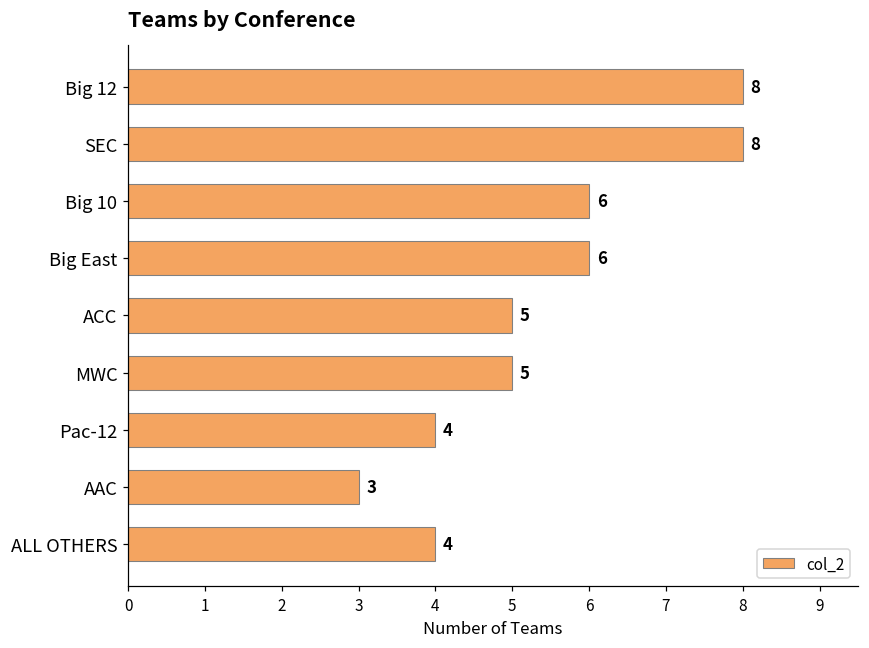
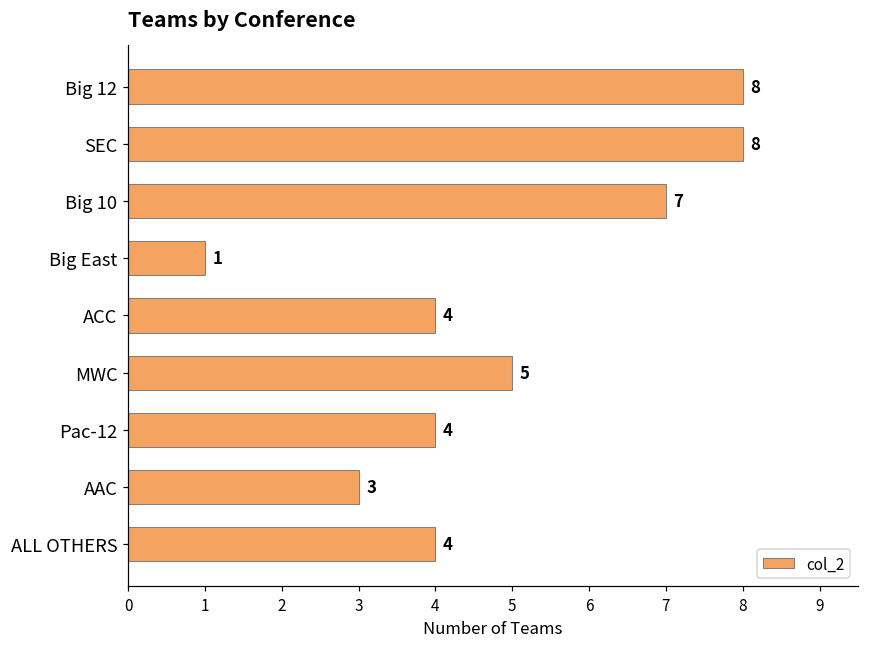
Big 10: 6 -> 7
Big East: 6 -> 1
ACC: 5 -> 4
